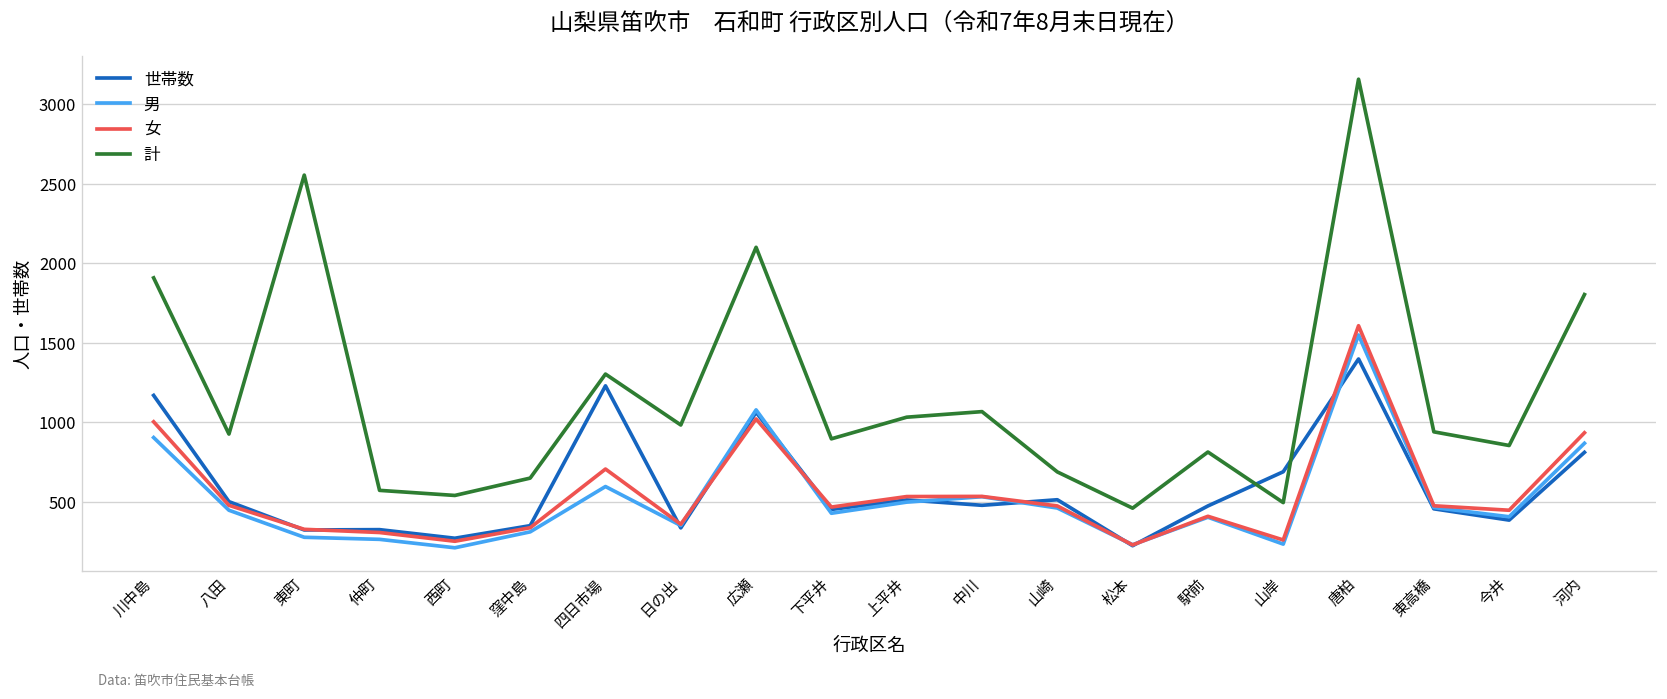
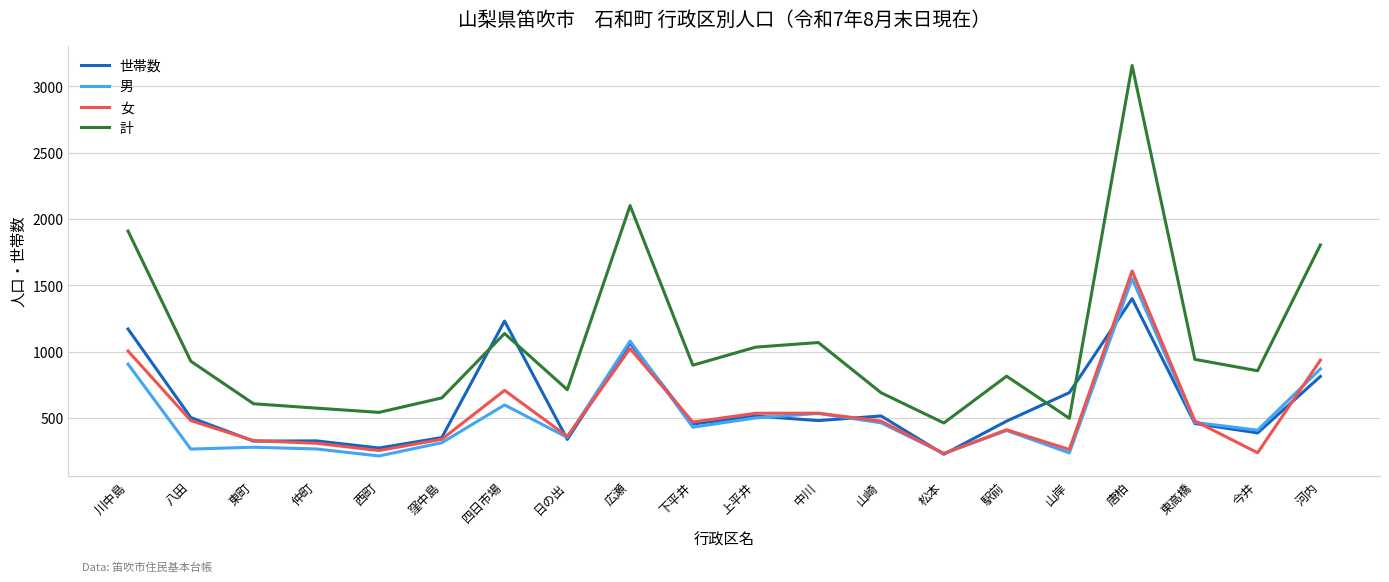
男, 八田: 450 -> 260
計, 東町: 2560 -> 610
計, 四日市場: 1300 -> 1140
計, 日の出: 980 -> 710
女, 今井: 450 -> 240
